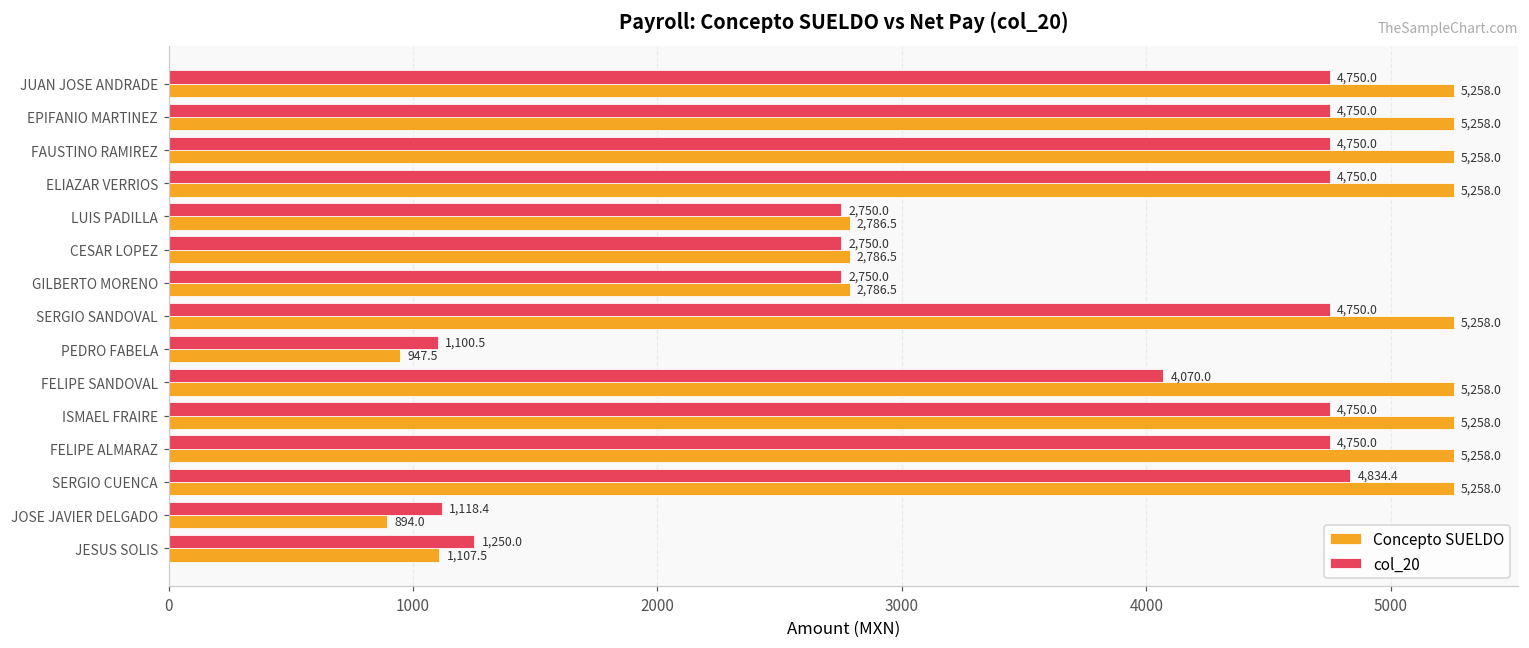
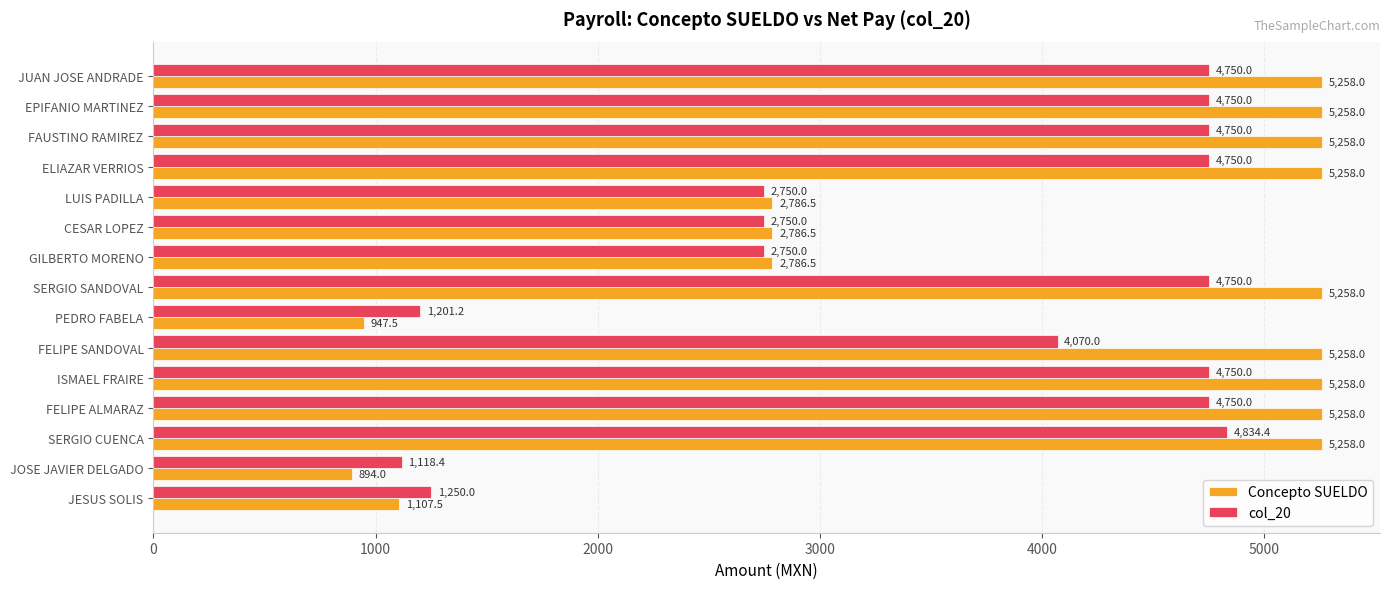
col_20, PEDRO FABELA: 1,100.5 -> 1,201.2
